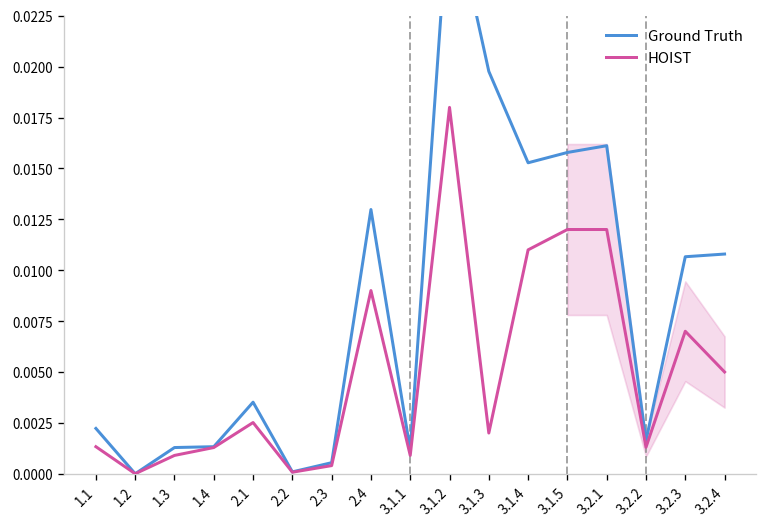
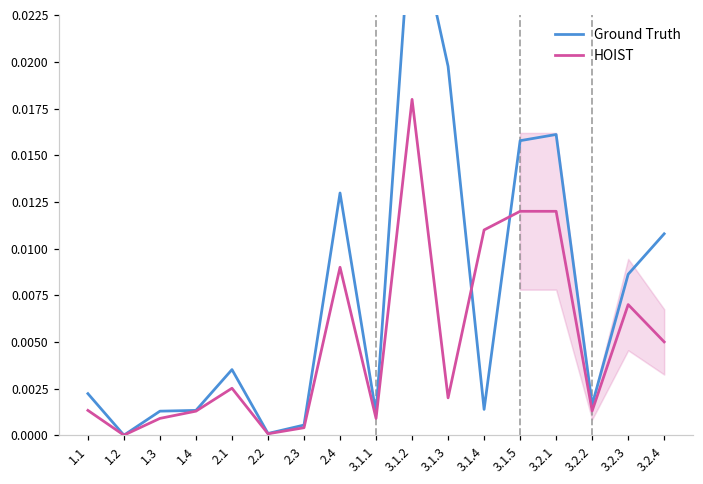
Ground Truth, 3.1.4: 0.0153 -> 0.0014
Ground Truth, 3.2.3: 0.0107 -> 0.0086
